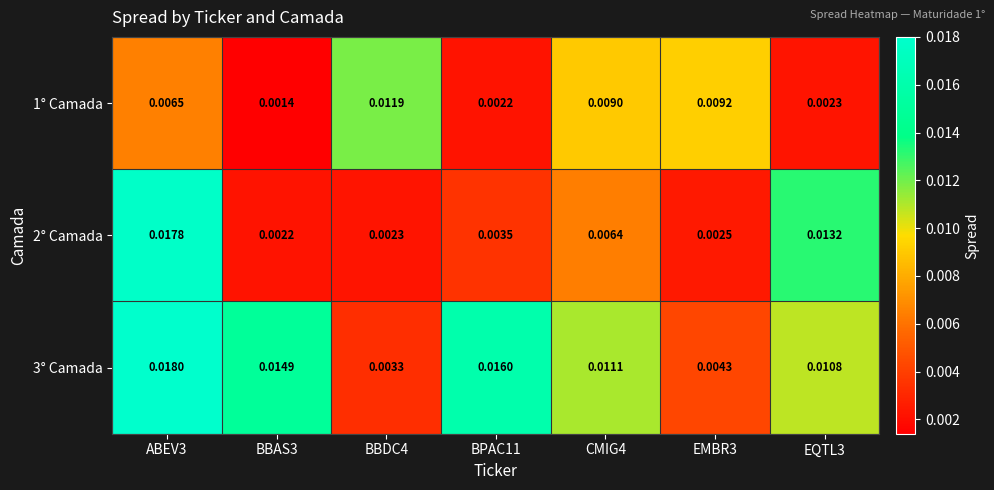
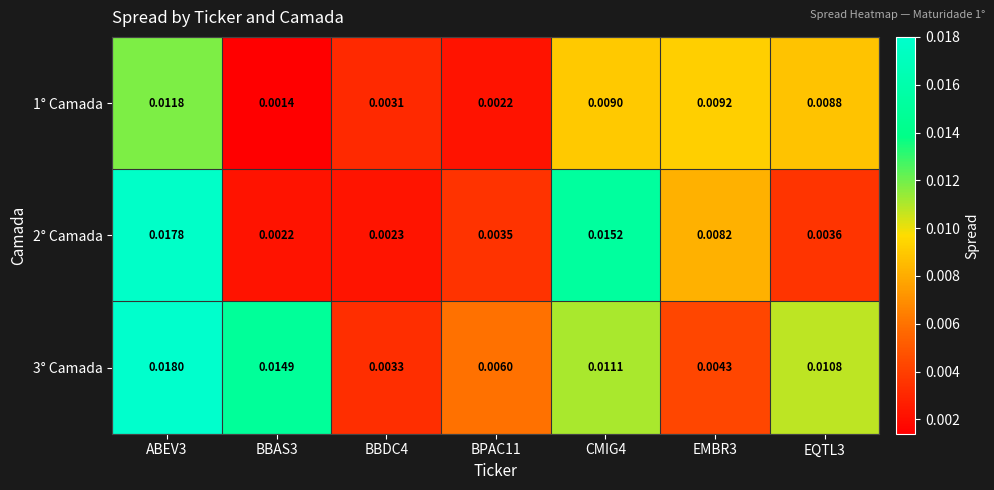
1° Camada, ABEV3: 0.0065 -> 0.0118
1° Camada, BBDC4: 0.0119 -> 0.0031
1° Camada, EQTL3: 0.0023 -> 0.0088
2° Camada, CMIG4: 0.0064 -> 0.0152
2° Camada, EMBR3: 0.0025 -> 0.0082
2° Camada, EQTL3: 0.0132 -> 0.0036
3° Camada, BPAC11: 0.0160 -> 0.0060
